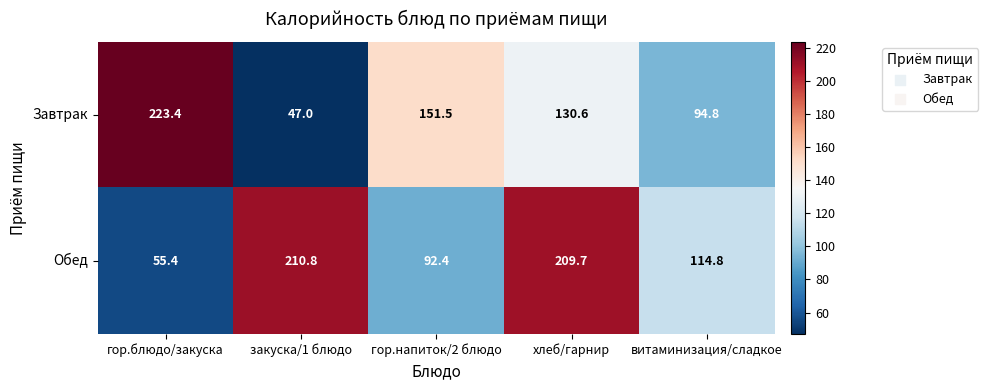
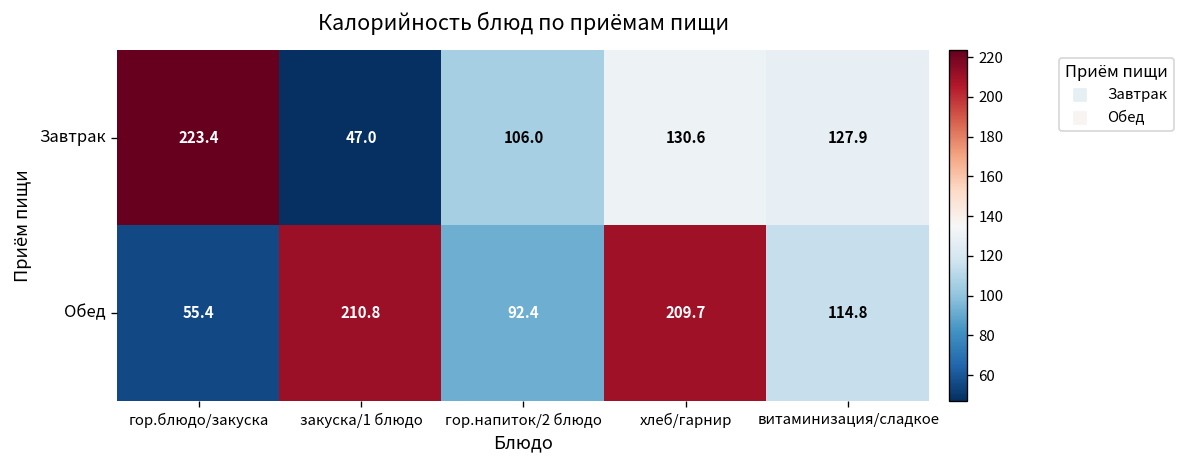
Завтрак, гор.напиток/2 блюдо: 151.5 -> 106.0
Завтрак, витаминизация/сладкое: 94.8 -> 127.9
